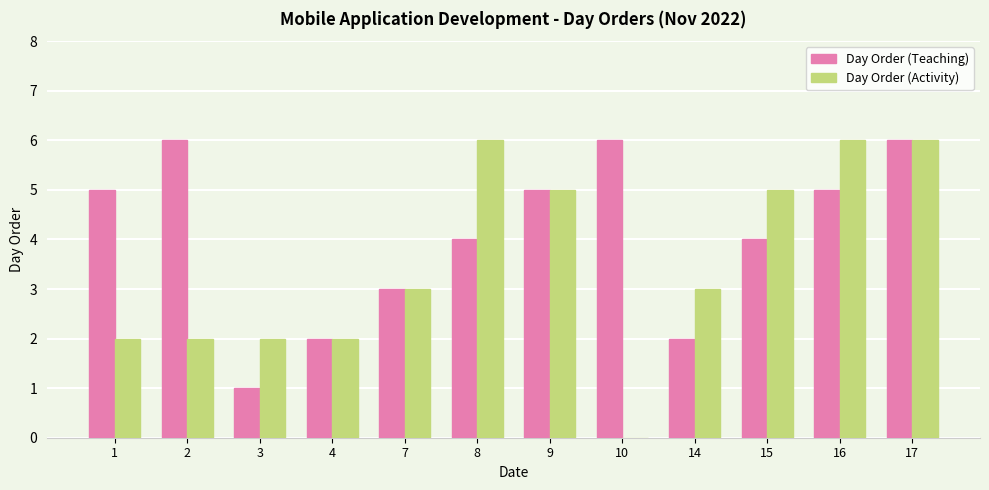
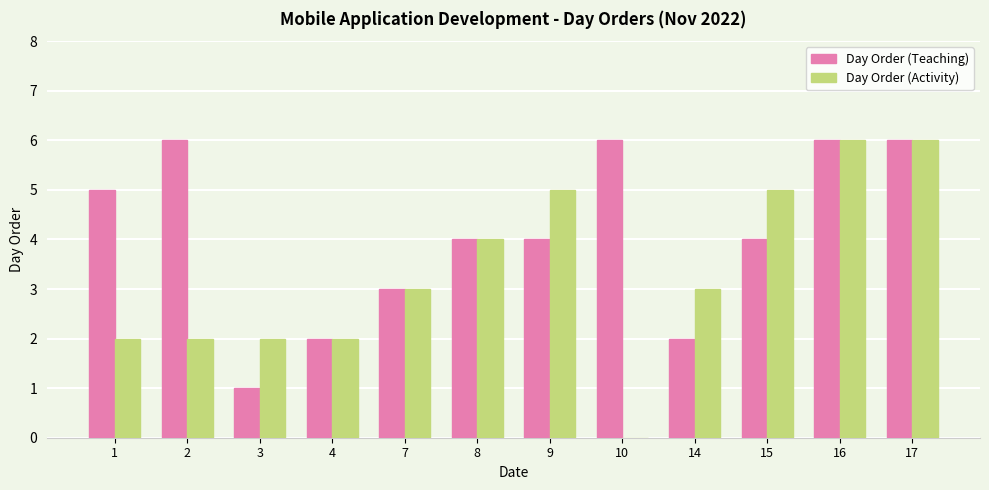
Day Order (Activity), 8: 6 -> 4
Day Order (Teaching), 9: 5 -> 4
Day Order (Teaching), 16: 5 -> 6
